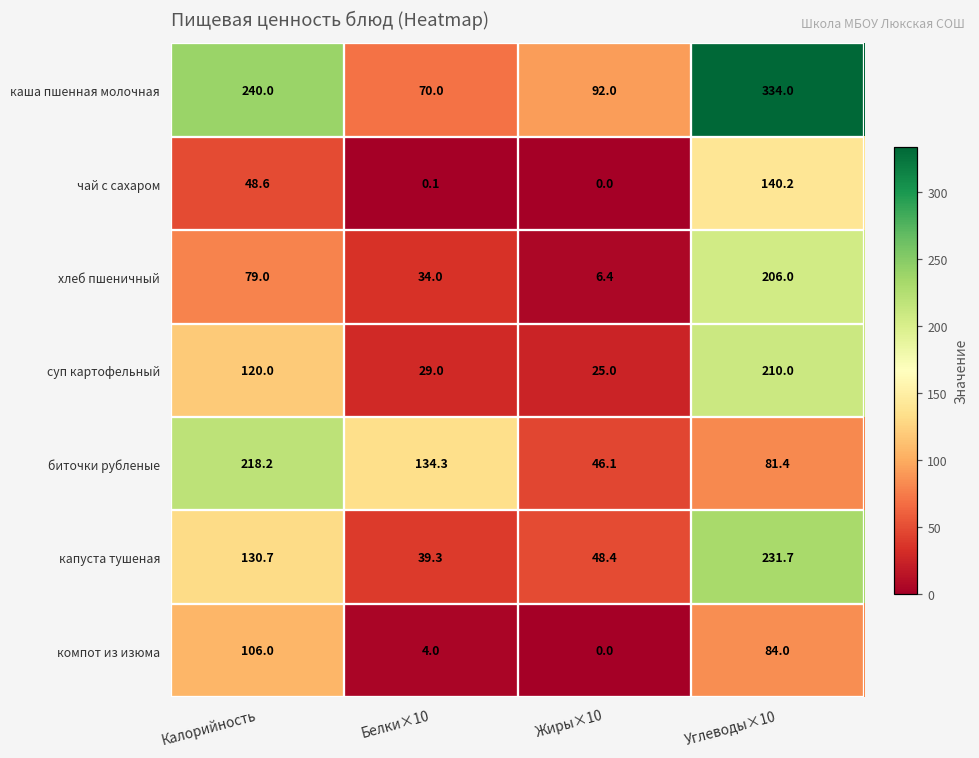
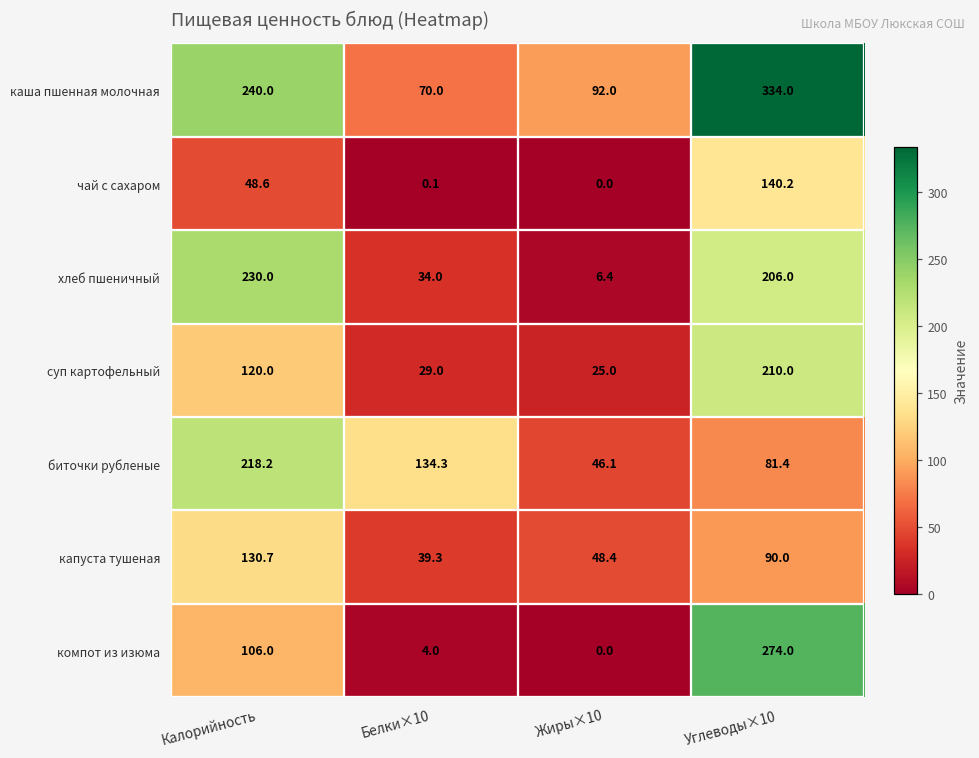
хлеб пшеничный, Калорийность: 79.0 -> 230.0
капуста тушеная, Углеводы×10: 231.7 -> 90.0
компот из изюма, Углеводы×10: 84.0 -> 274.0
